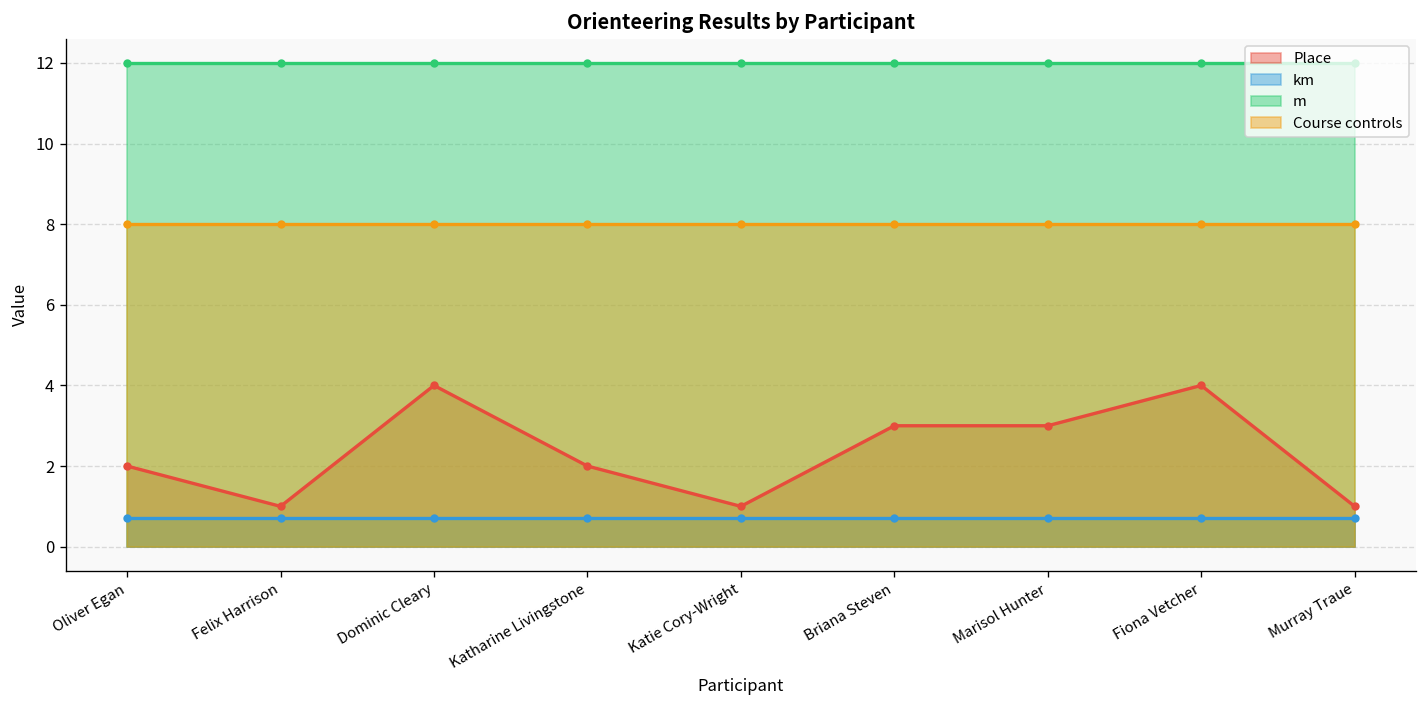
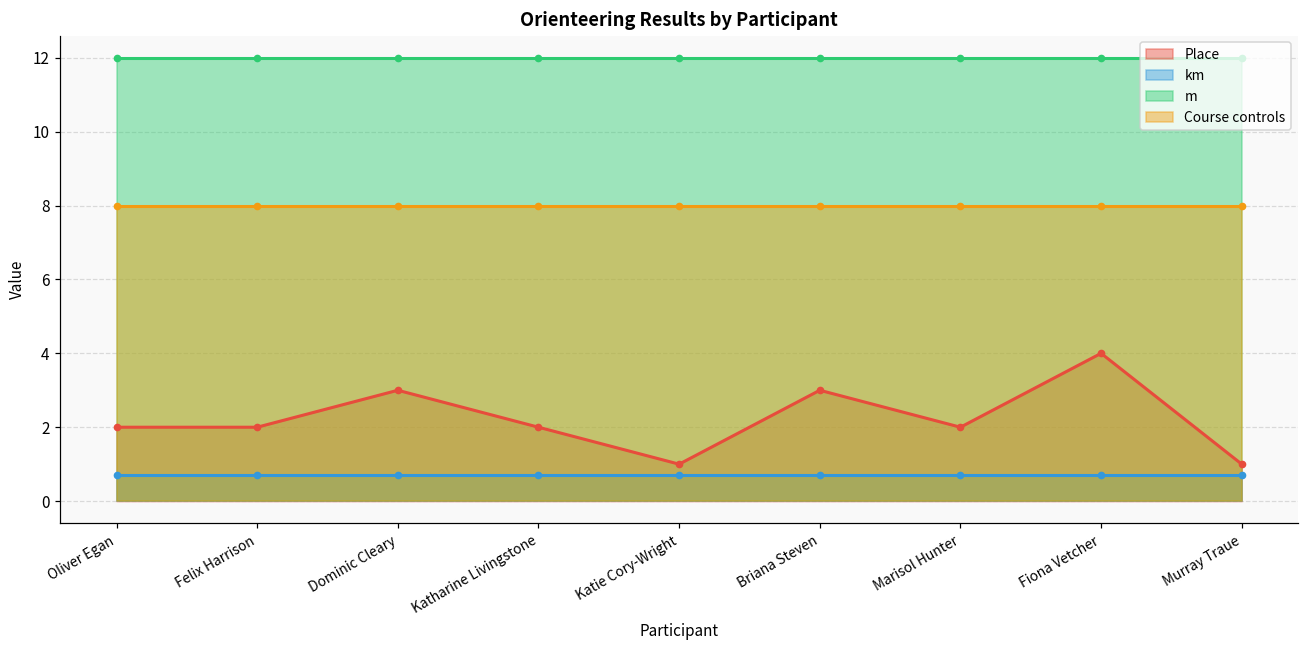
Place, Felix Harrison: 1 -> 2
Place, Dominic Cleary: 4 -> 3
Place, Marisol Hunter: 3 -> 2
